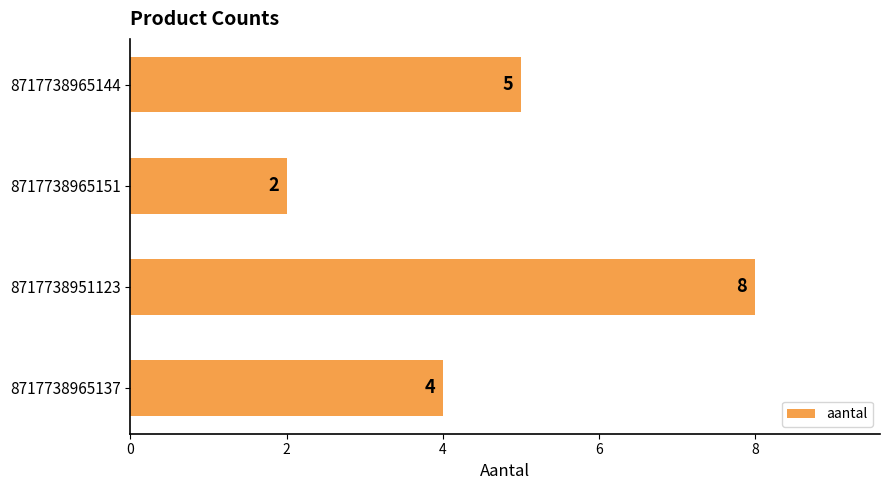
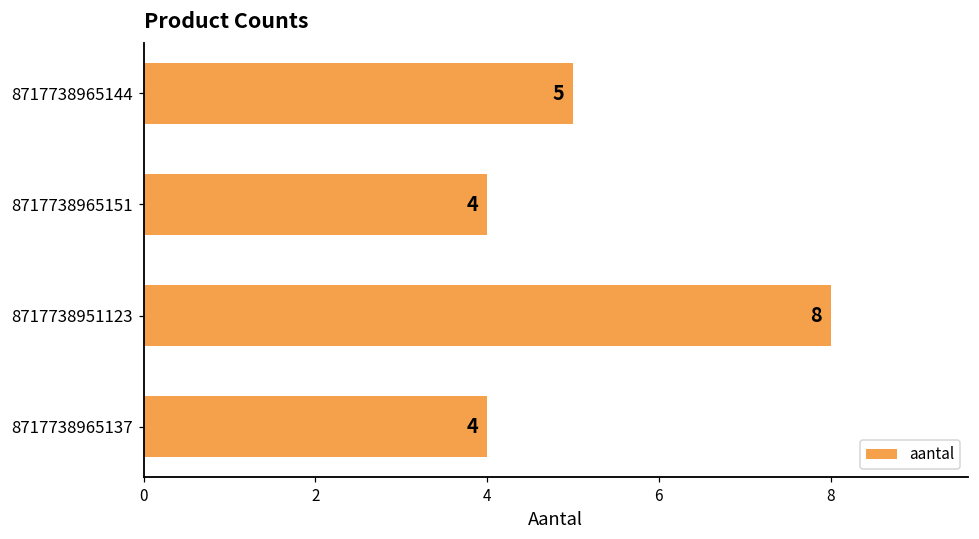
8717738965151: 2 -> 4
